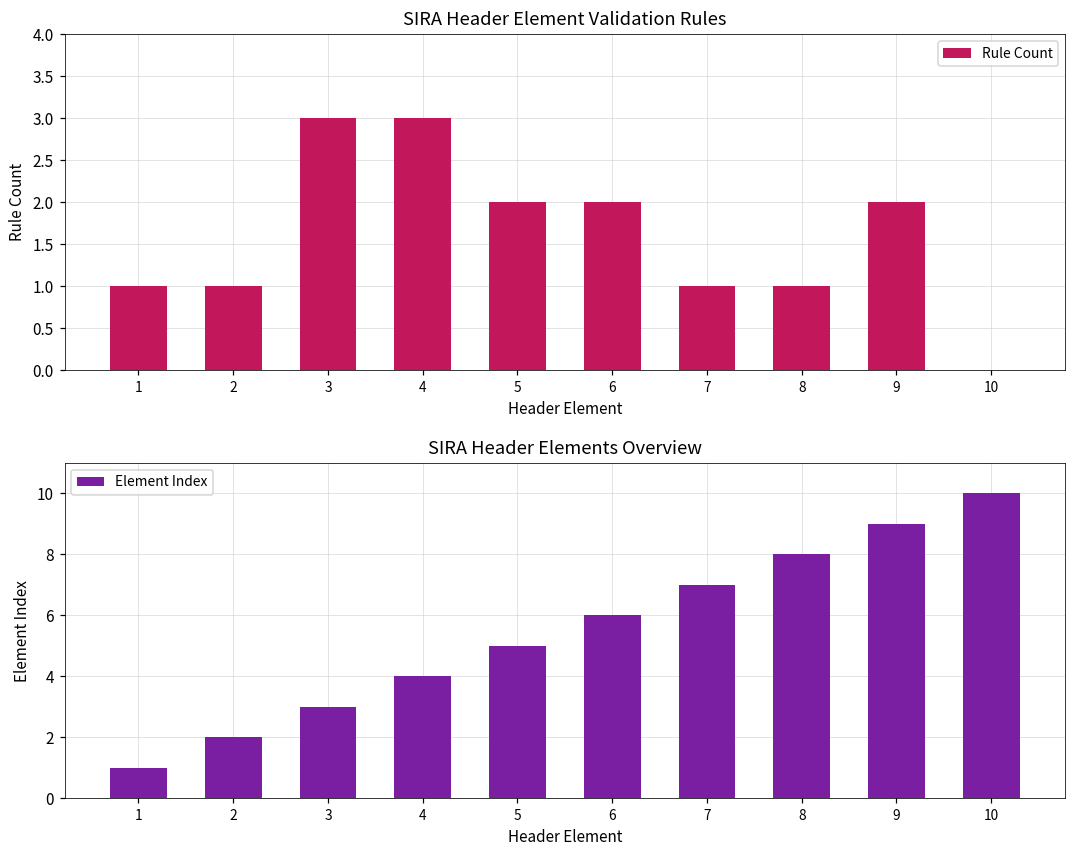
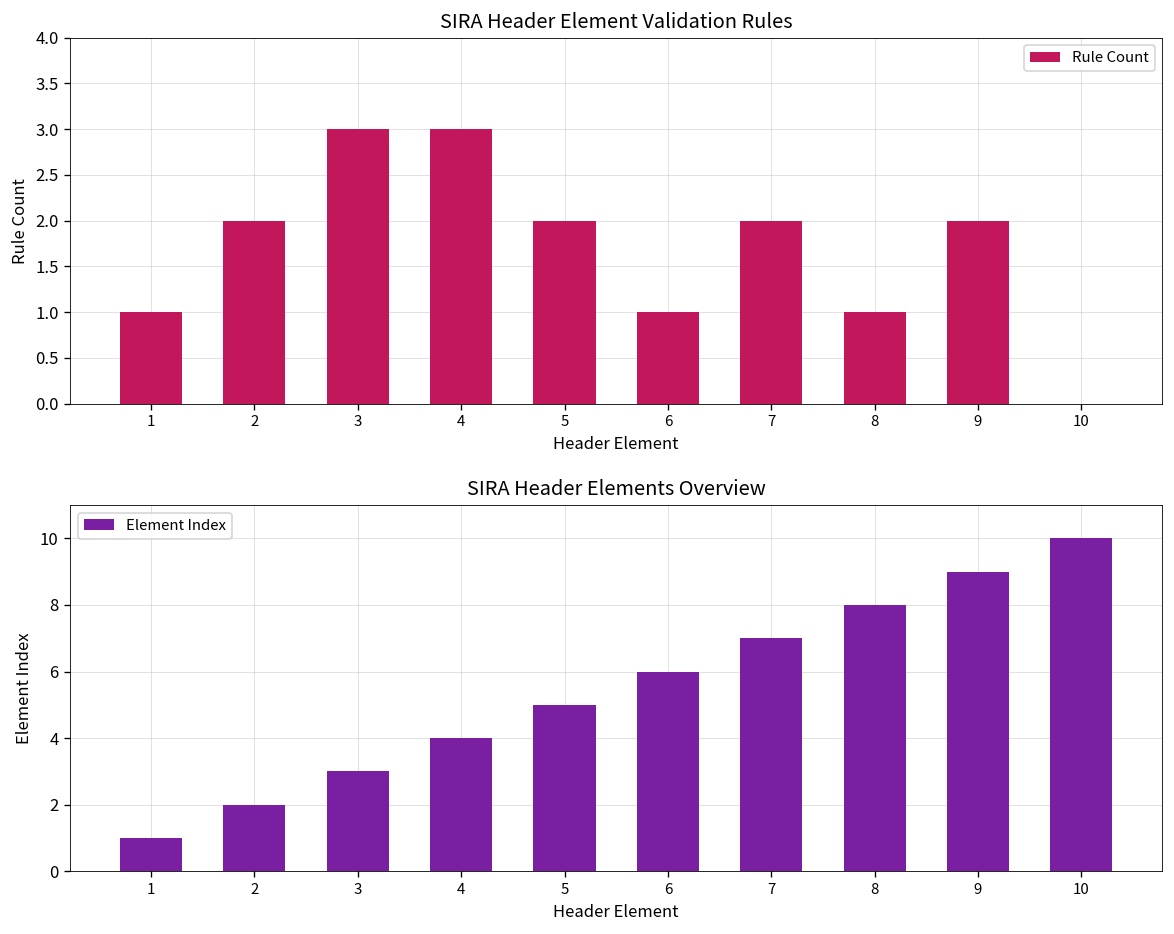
SIRA Header Element Validation Rules, 2: 1 -> 2
SIRA Header Element Validation Rules, 6: 2 -> 1
SIRA Header Element Validation Rules, 7: 1 -> 2
